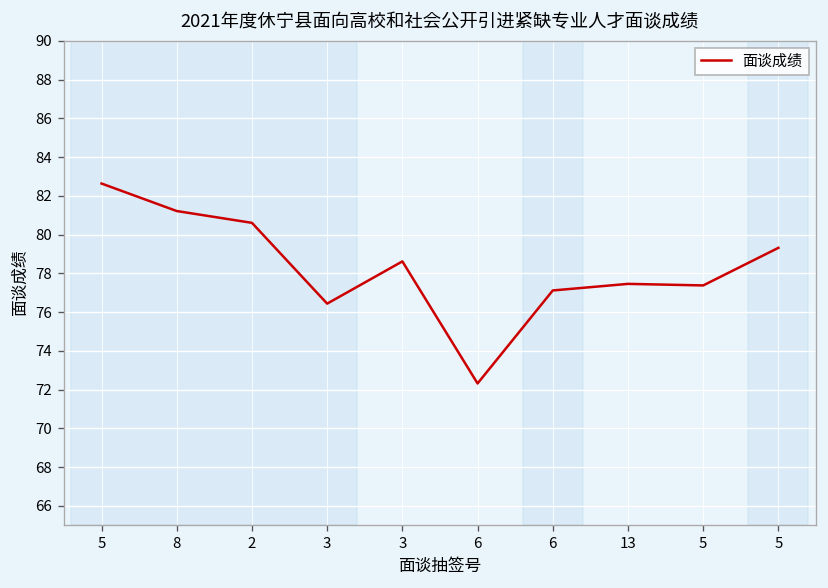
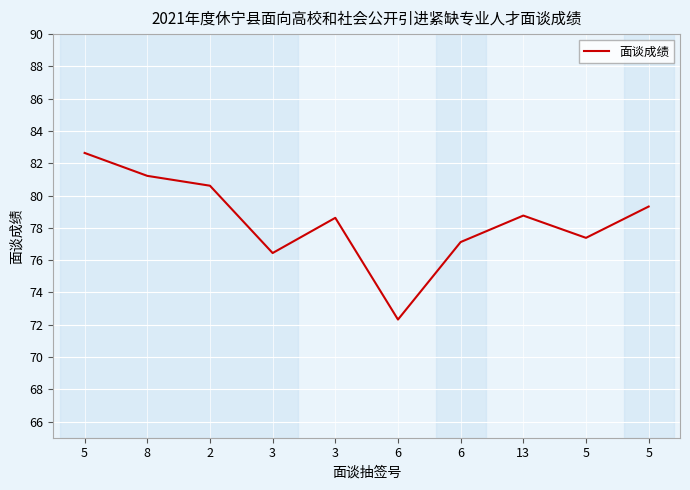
13: 77.5 -> 78.8
